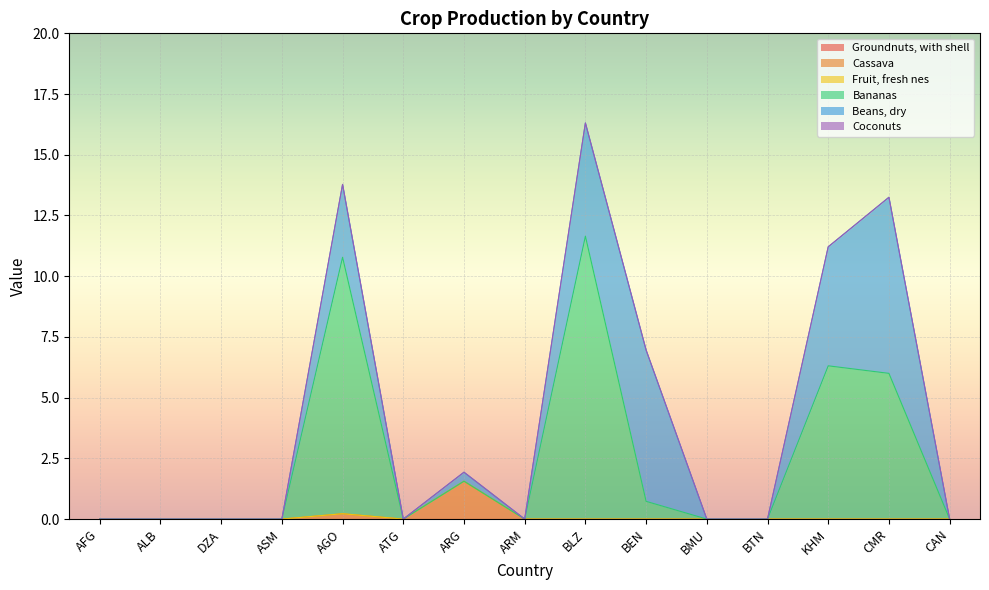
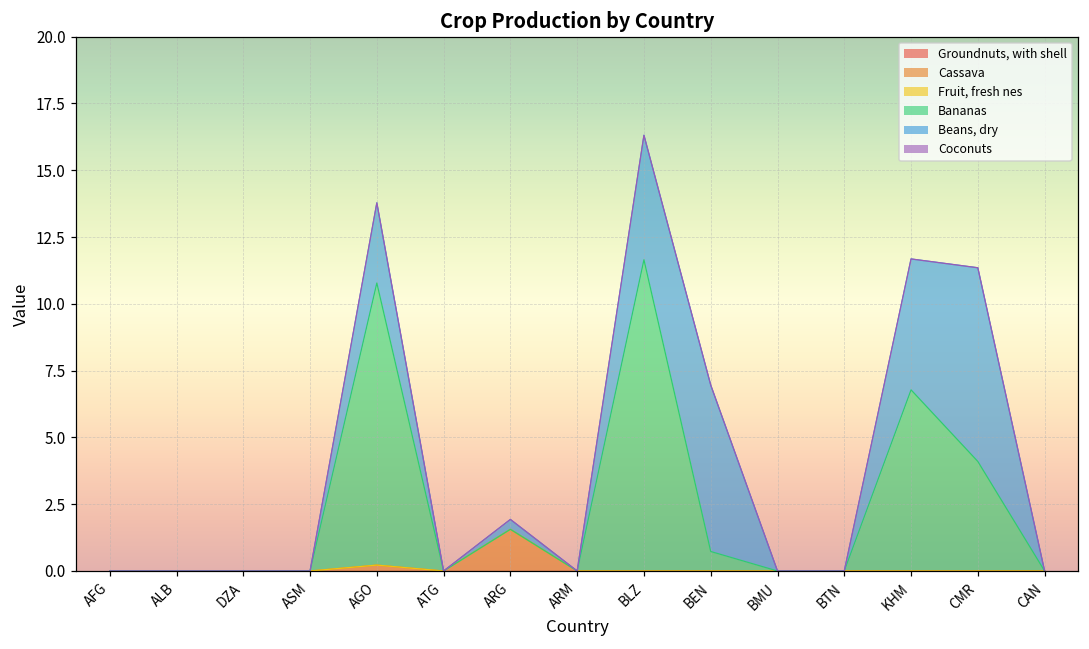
Bananas, KHM: 6.3 -> 6.8
Bananas, CMR: 6.0 -> 4.1
